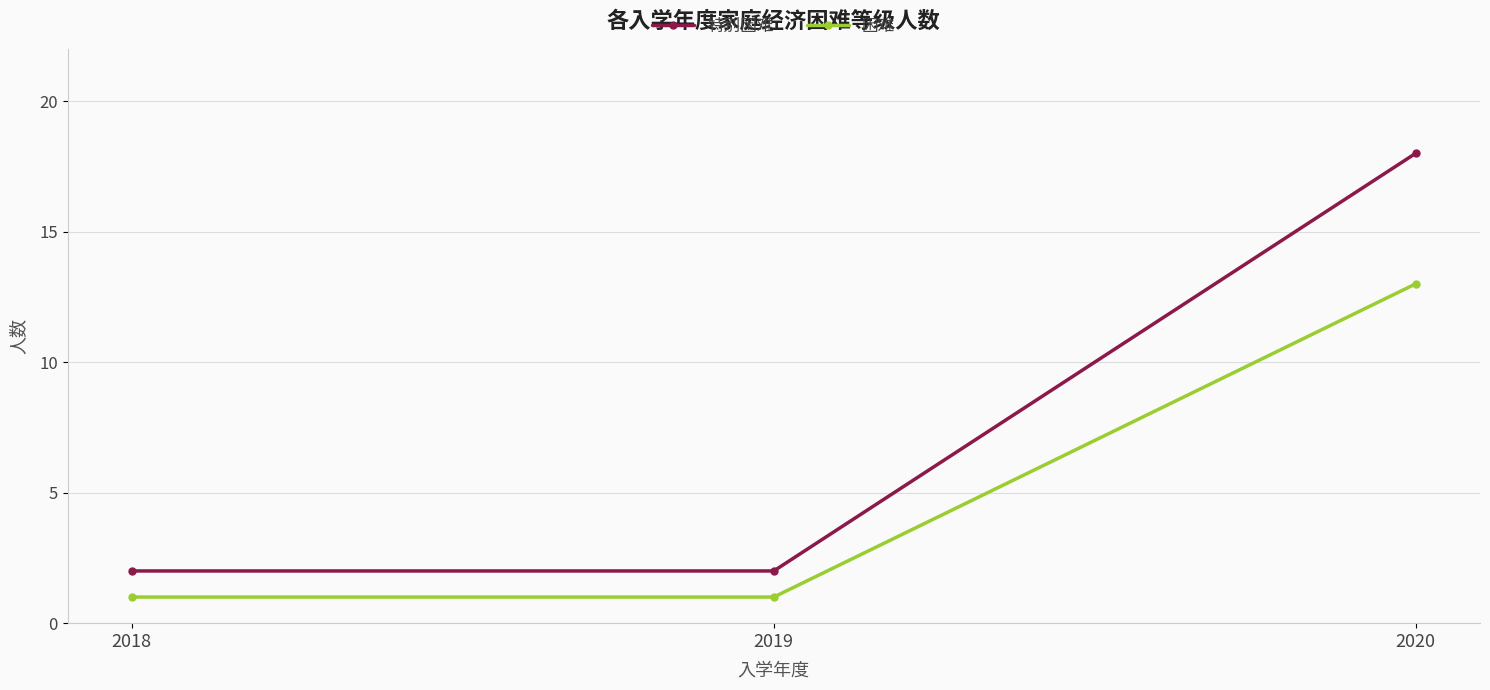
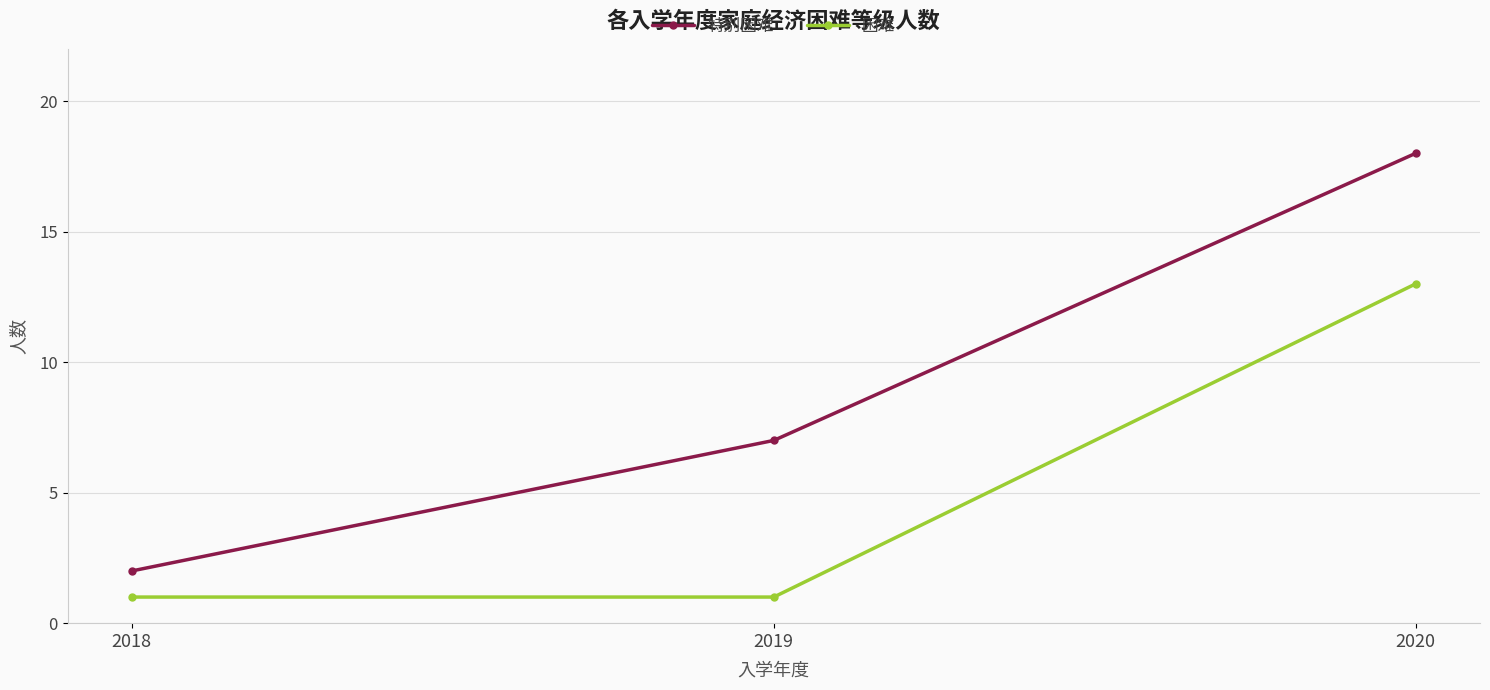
特别困难, 2019: 2 -> 7
